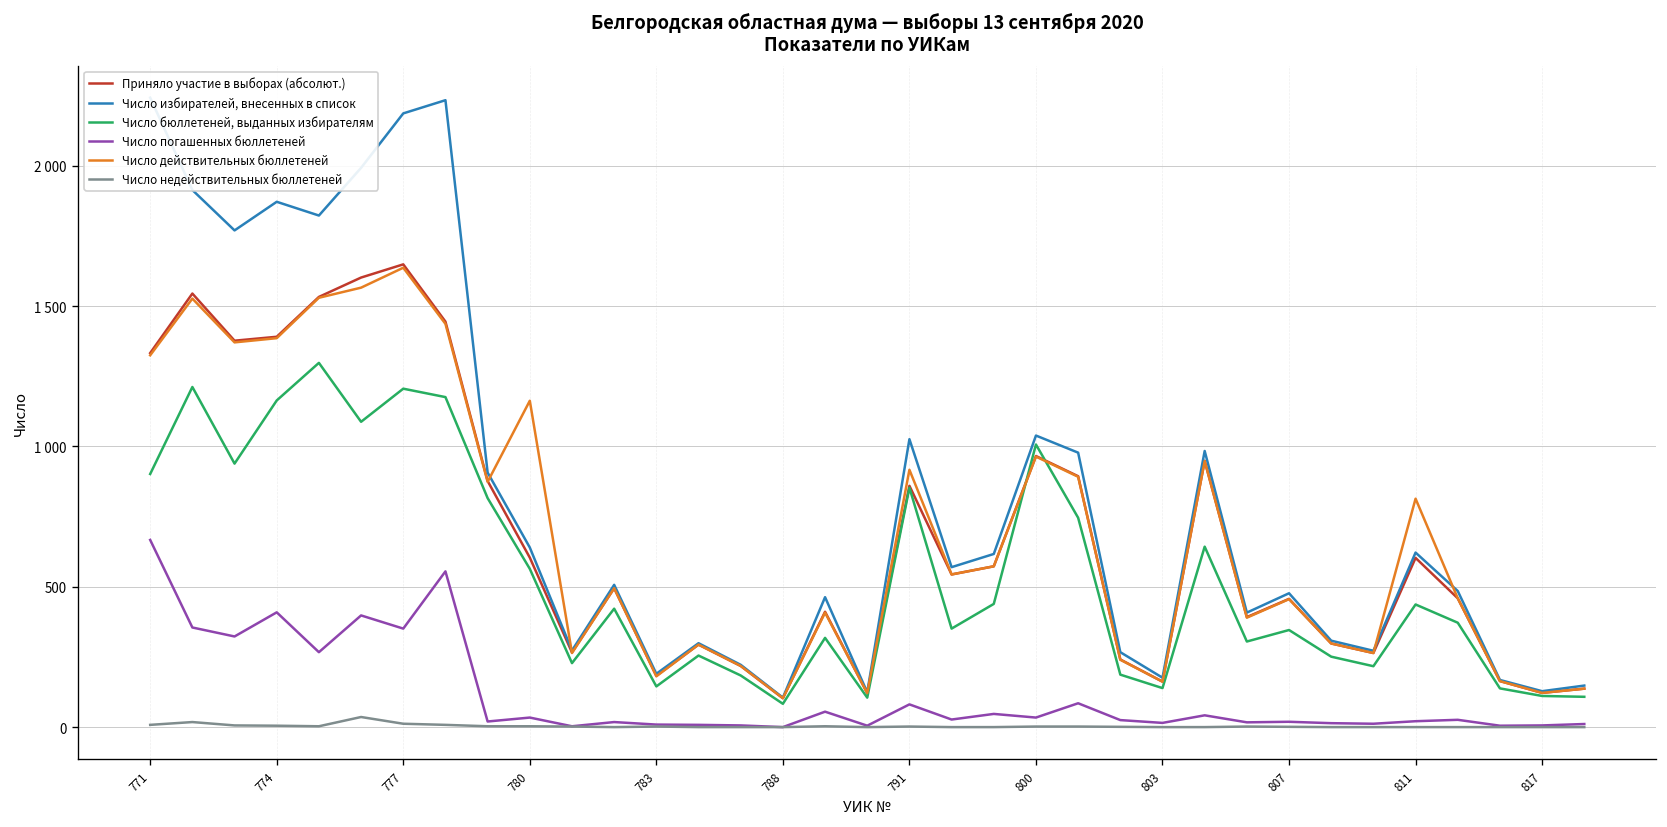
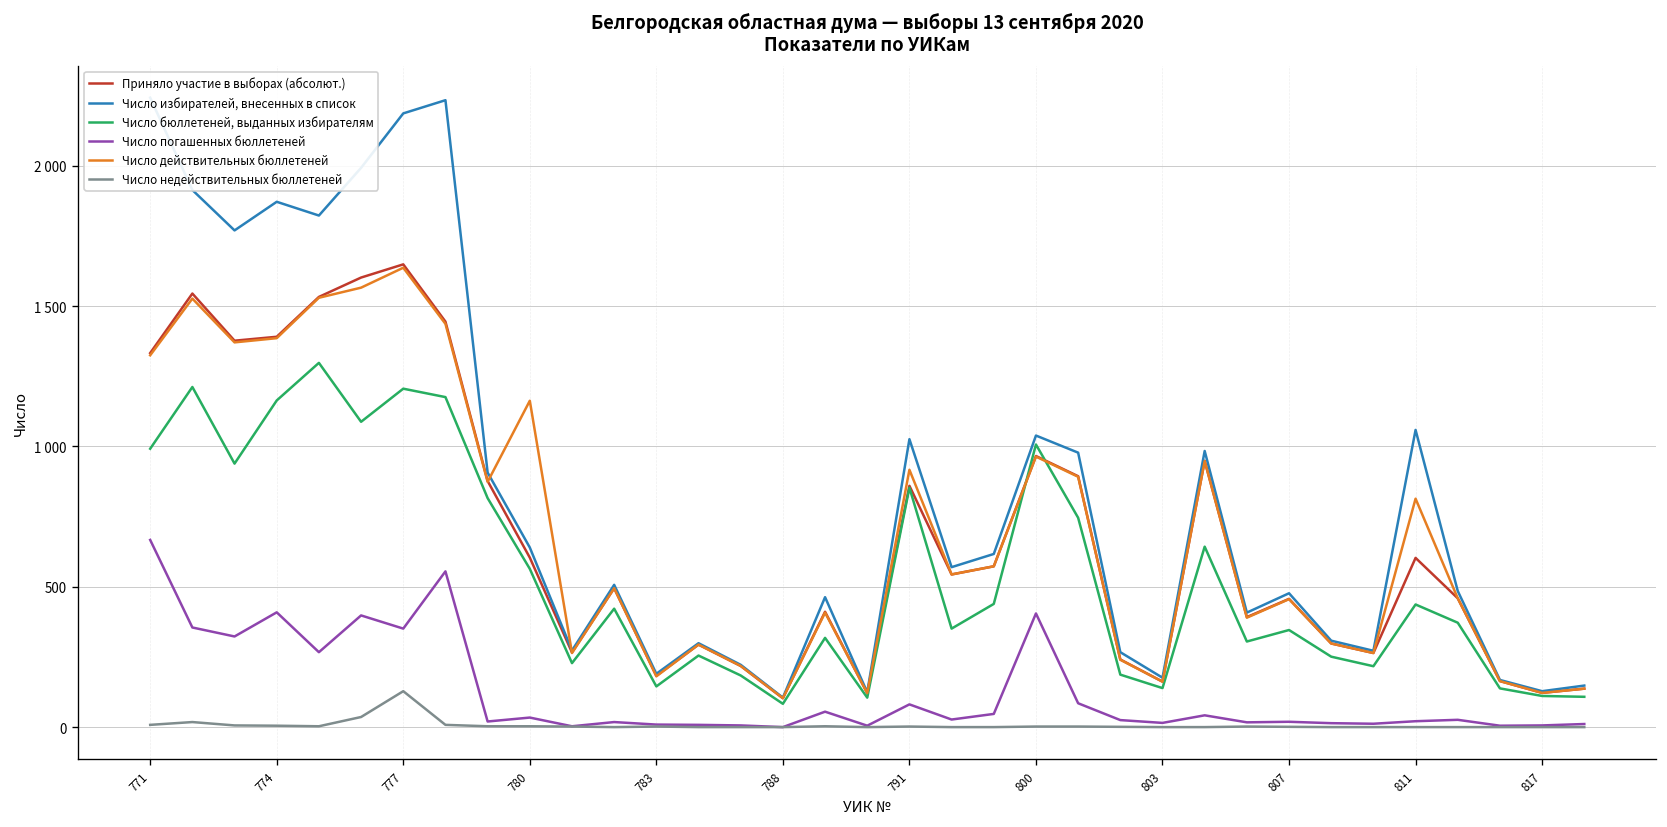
Число бюллетеней, выданных избирателям, 771: 900 -> 990
Число недействительных бюллетеней, 777: 10 -> 130
Число погашенных бюллетеней, 800: 30 -> 410
Число избирателей, внесенных в список, 811: 620 -> 1060
